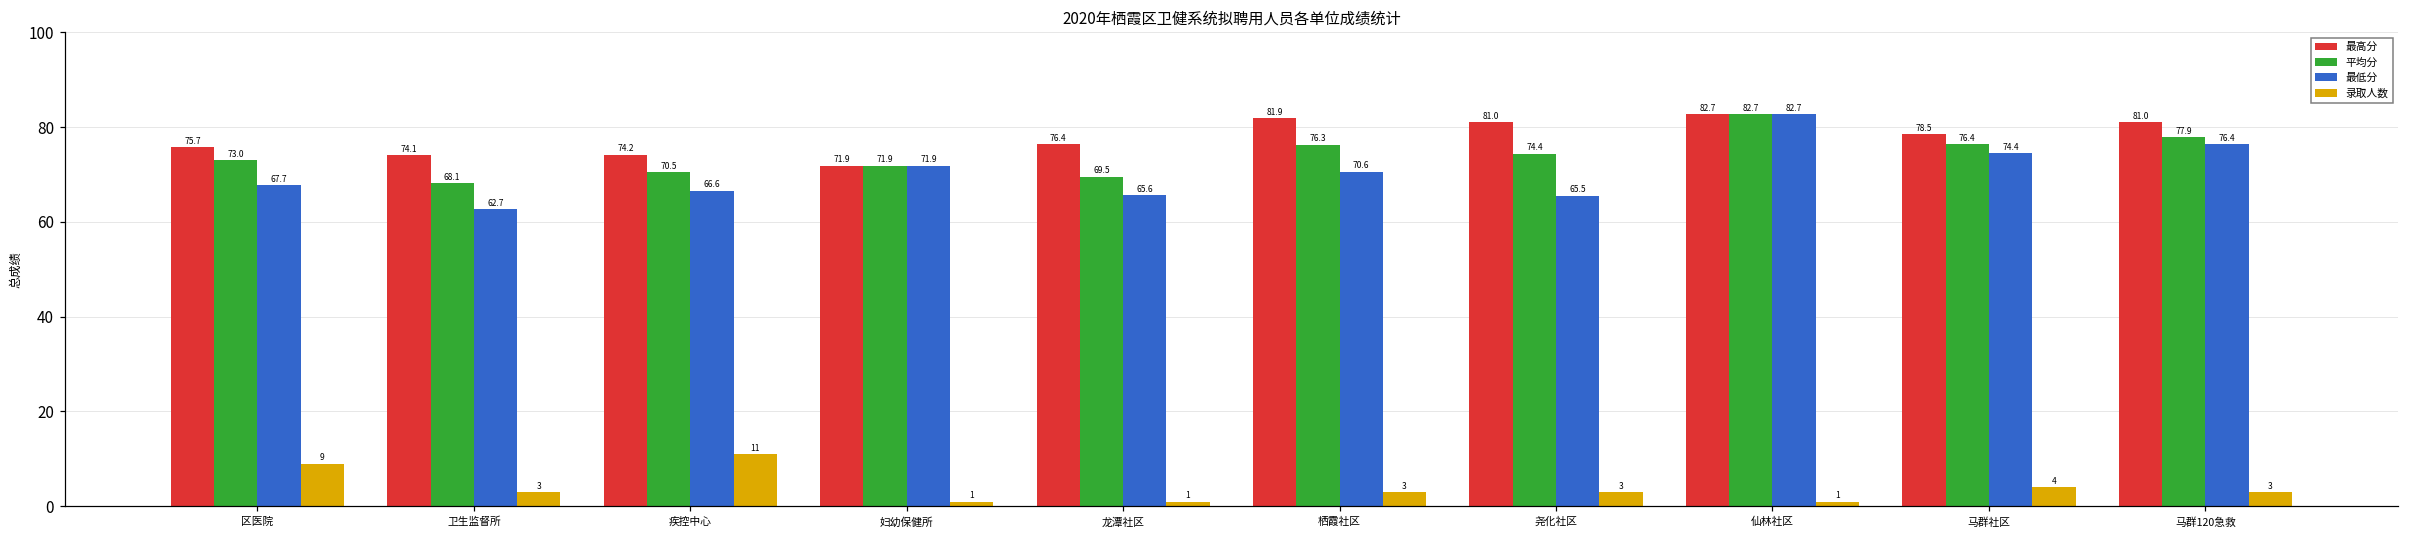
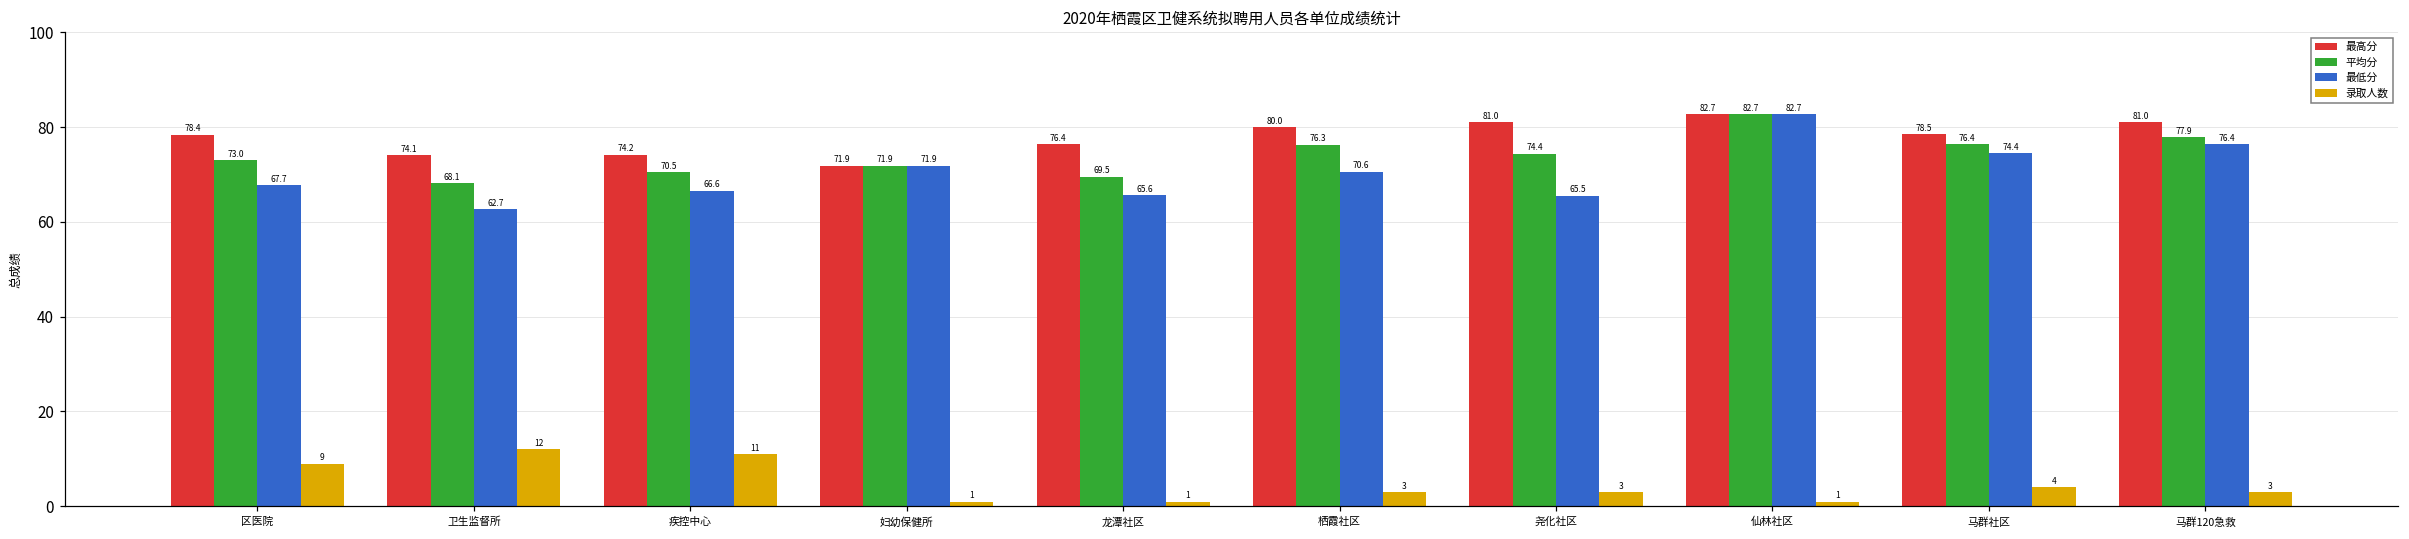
最高分, 区医院: 75.7 -> 78.4
录取人数, 卫生监督所: 3 -> 12
最高分, 栖霞社区: 81.9 -> 80.0
